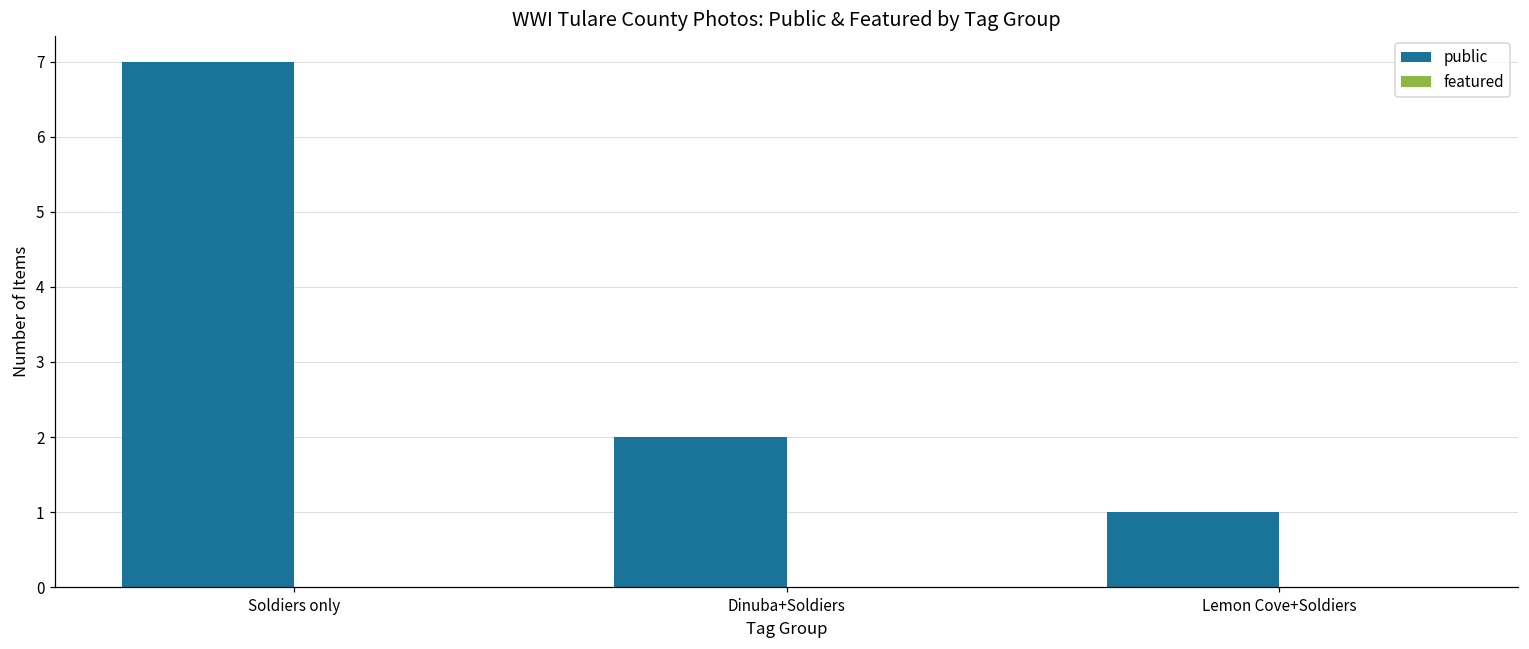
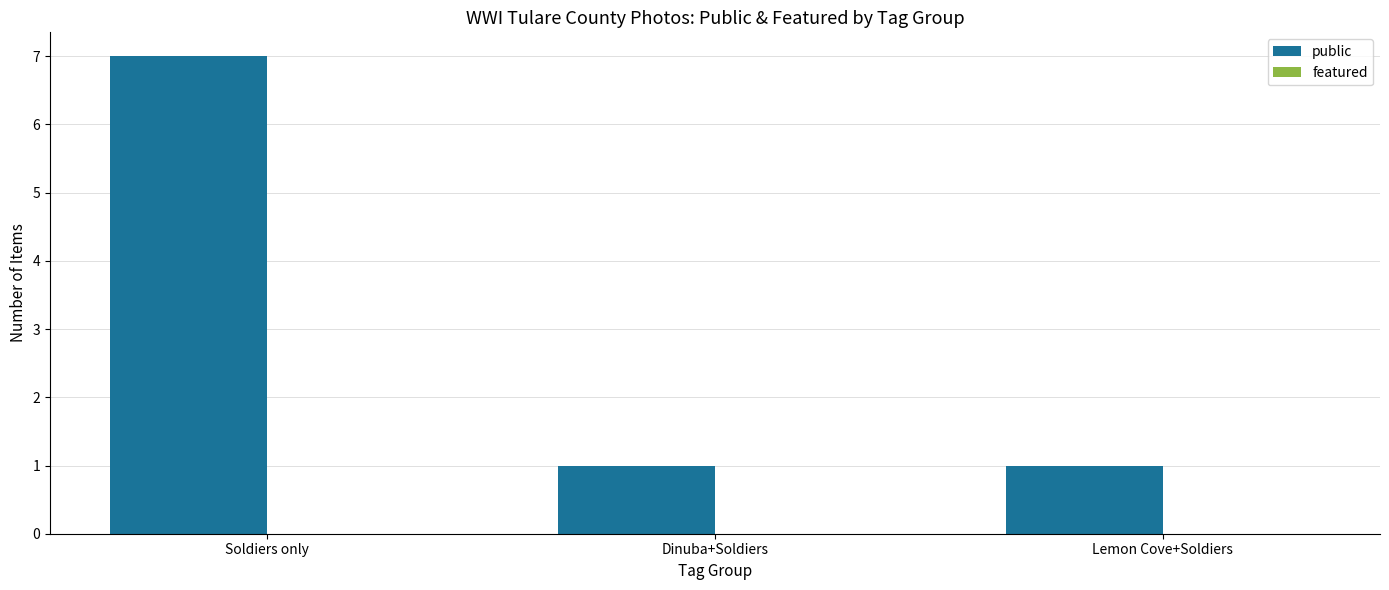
public, Dinuba+Soldiers: 2 -> 1
